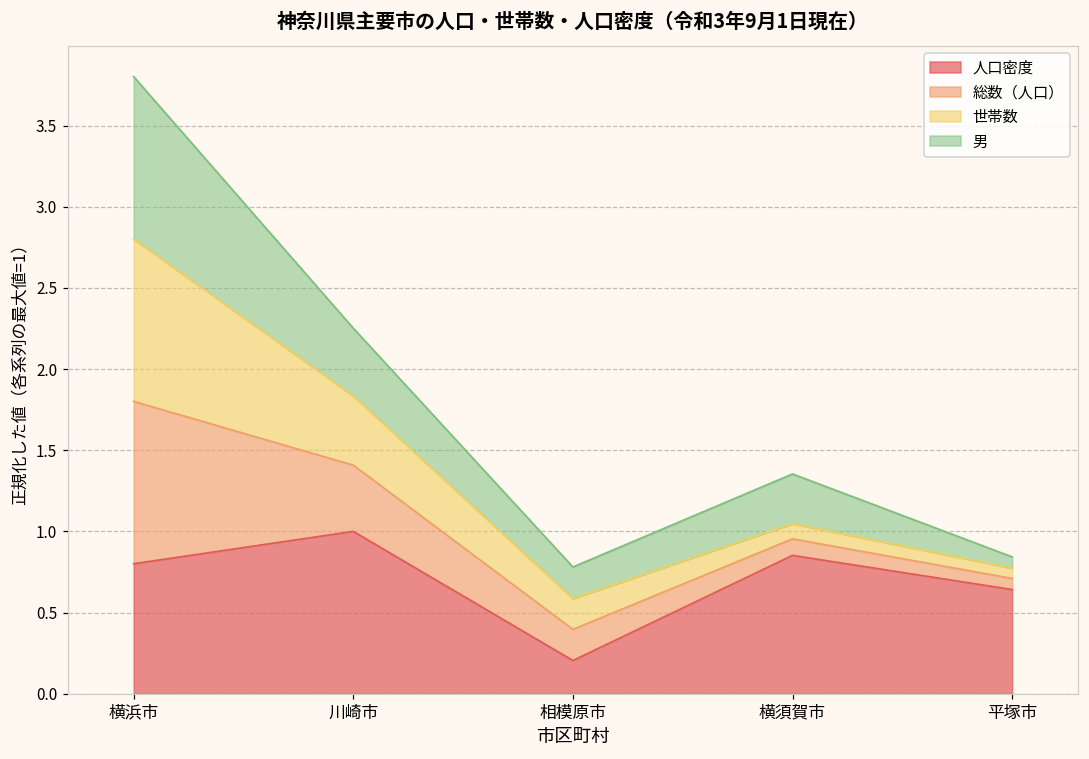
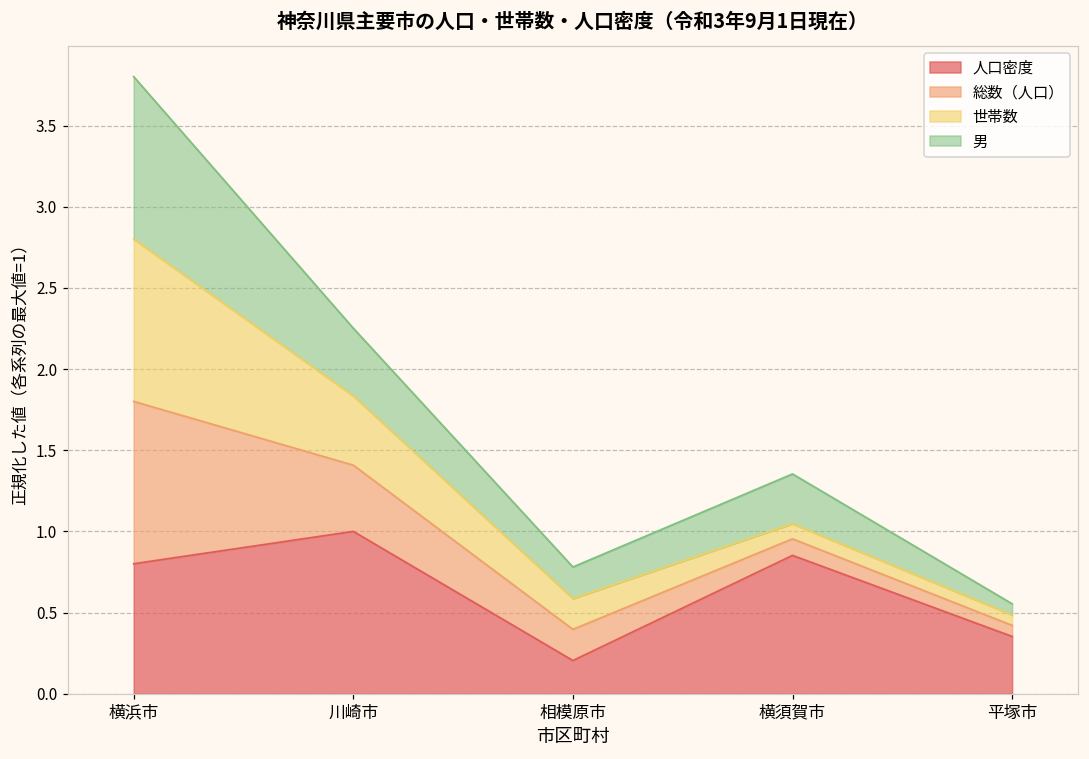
人口密度, 平塚市: 0.64 -> 0.35
